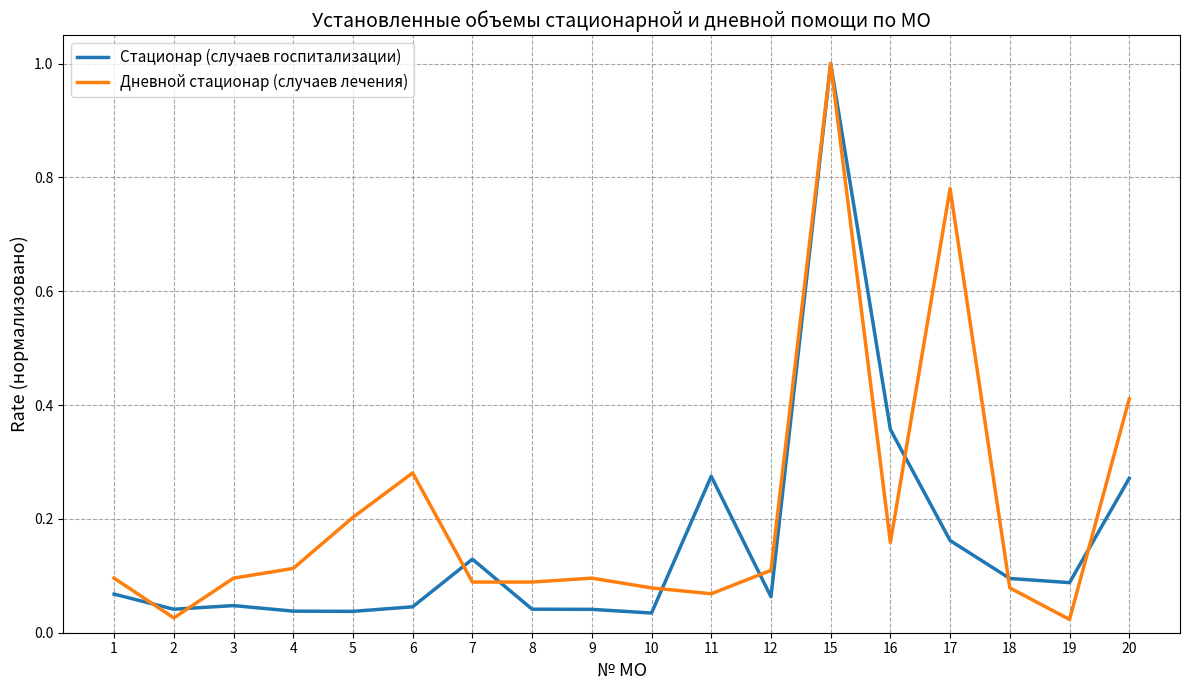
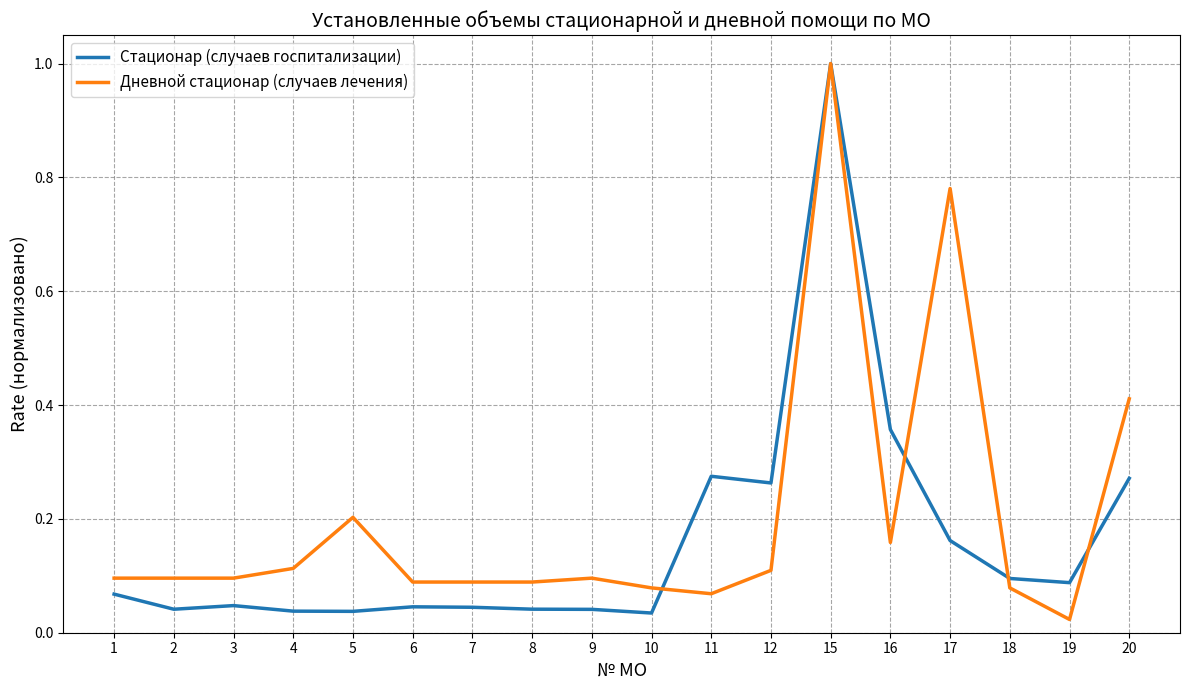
Дневной стационар (случаев лечения), 2: 0.03 -> 0.10
Дневной стационар (случаев лечения), 6: 0.28 -> 0.09
Стационар (случаев госпитализации), 7: 0.13 -> 0.04
Стационар (случаев госпитализации), 12: 0.06 -> 0.26
